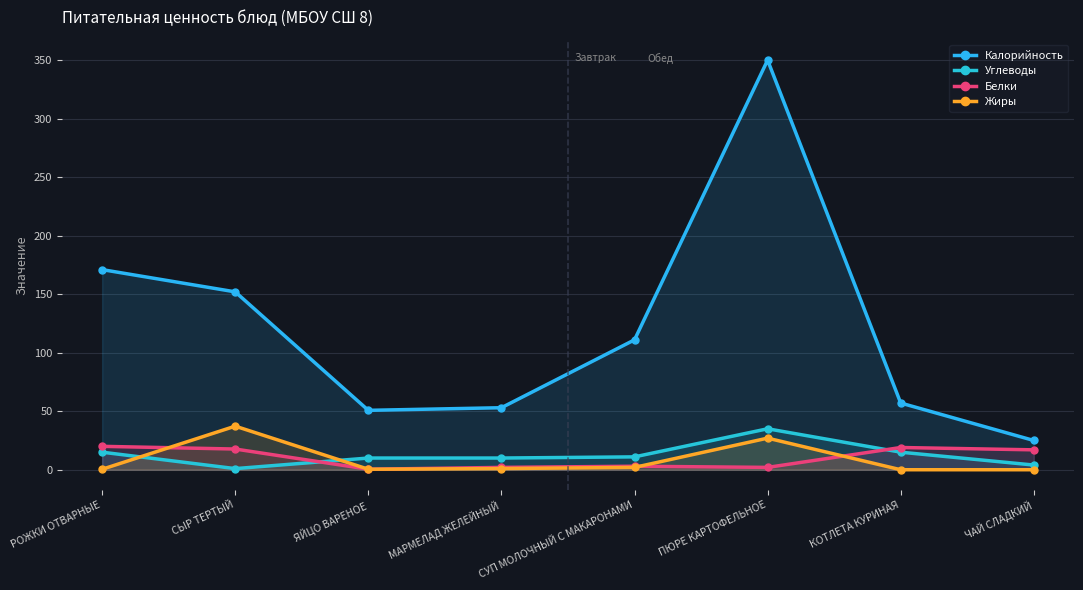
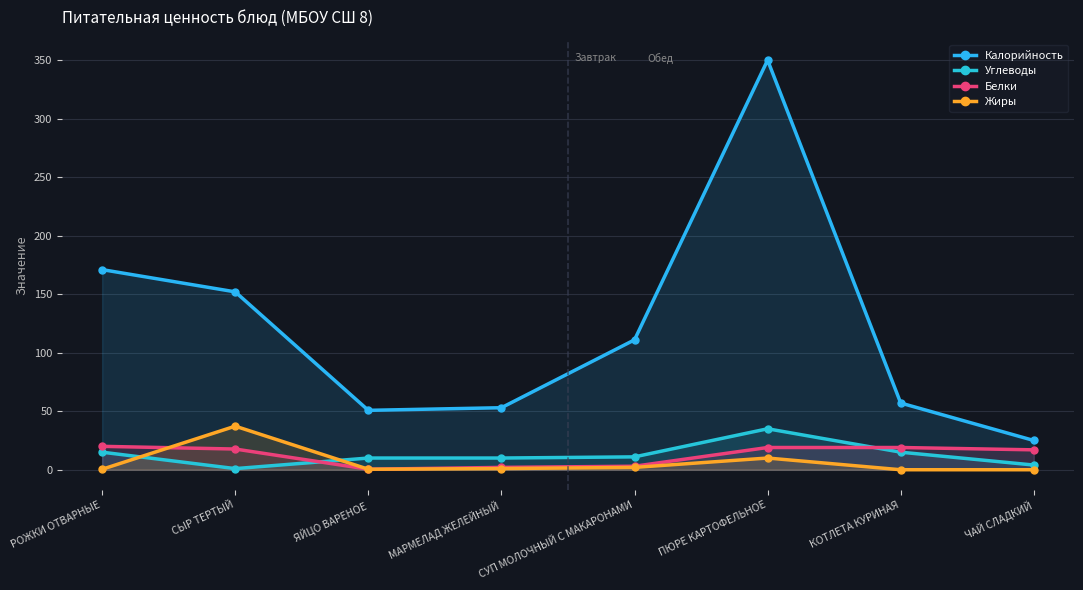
Белки, ПЮРЕ КАРТОФЕЛЬНОЕ: 2 -> 19
Жиры, ПЮРЕ КАРТОФЕЛЬНОЕ: 27 -> 10
